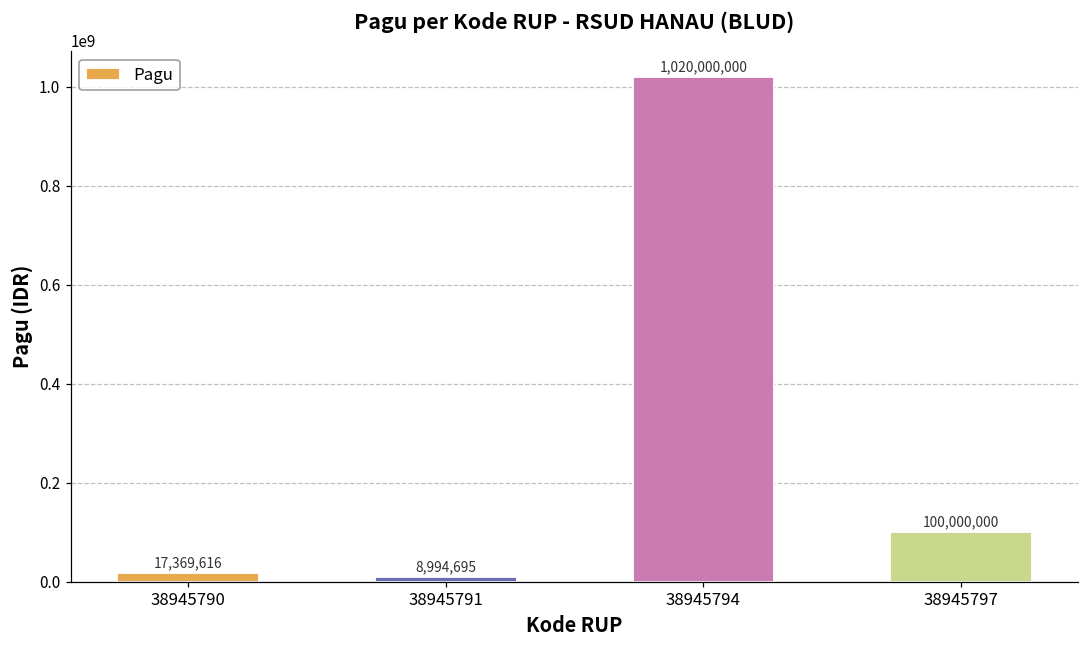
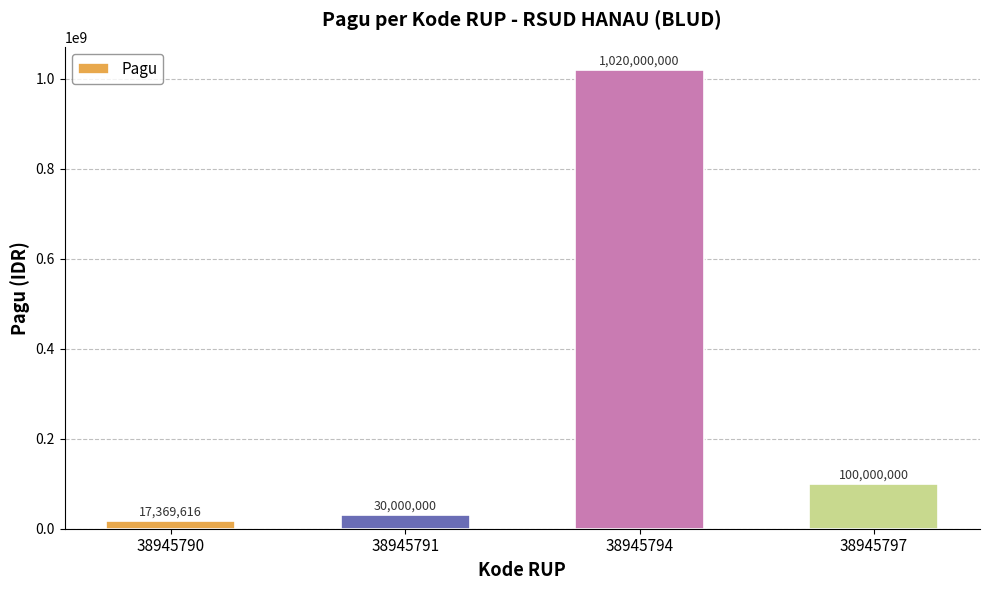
38945791: 8,994,695 -> 30,000,000
